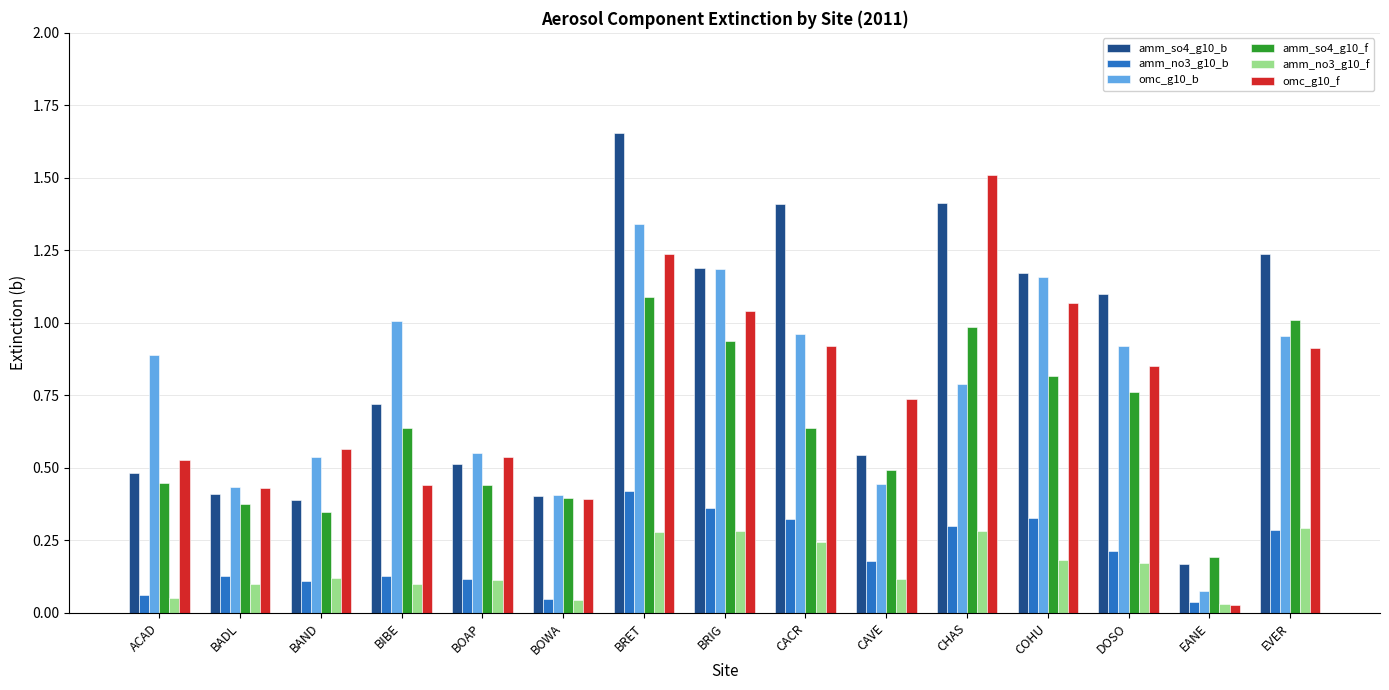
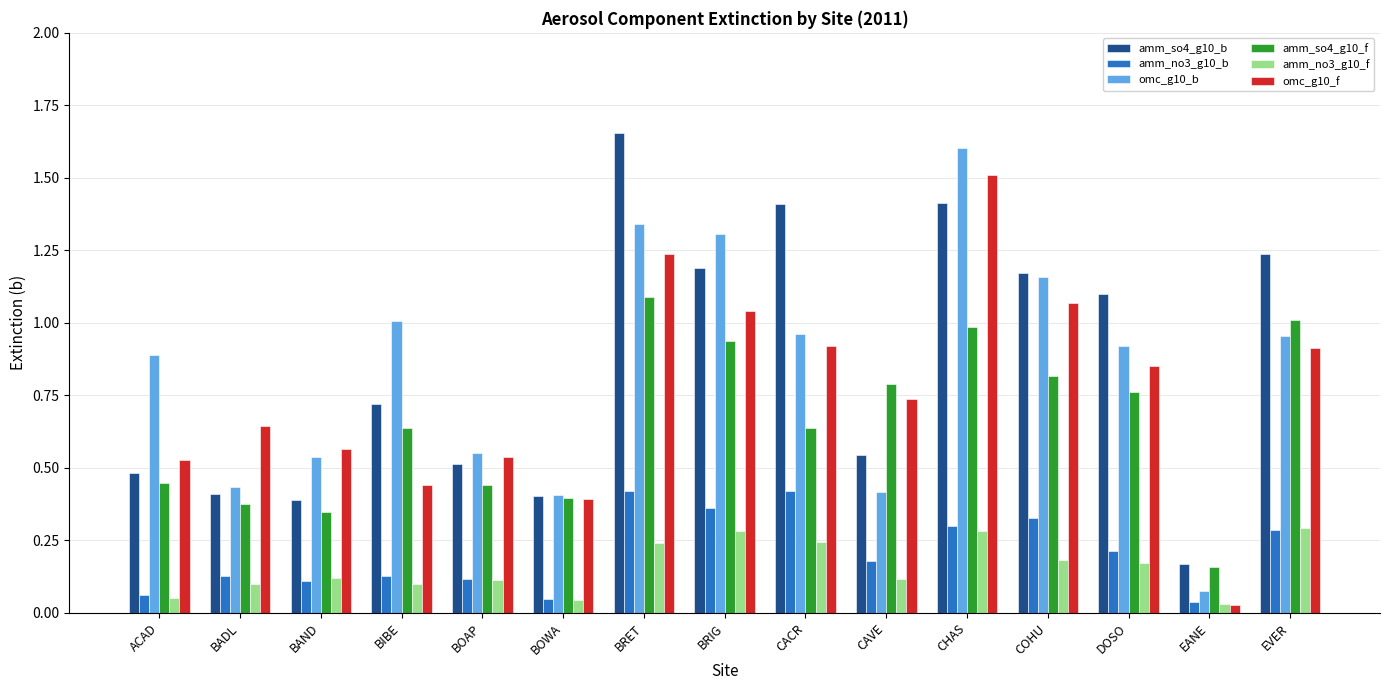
omc_g10_f, BADL: 0.43 -> 0.64
amm_no3_g10_f, BRET: 0.28 -> 0.24
omc_g10_b, BRIG: 1.19 -> 1.31
amm_no3_g10_b, CACR: 0.32 -> 0.42
omc_g10_b, CAVE: 0.44 -> 0.42
amm_so4_g10_f, CAVE: 0.49 -> 0.79
omc_g10_b, CHAS: 0.79 -> 1.60
amm_so4_g10_f, EANE: 0.19 -> 0.16
